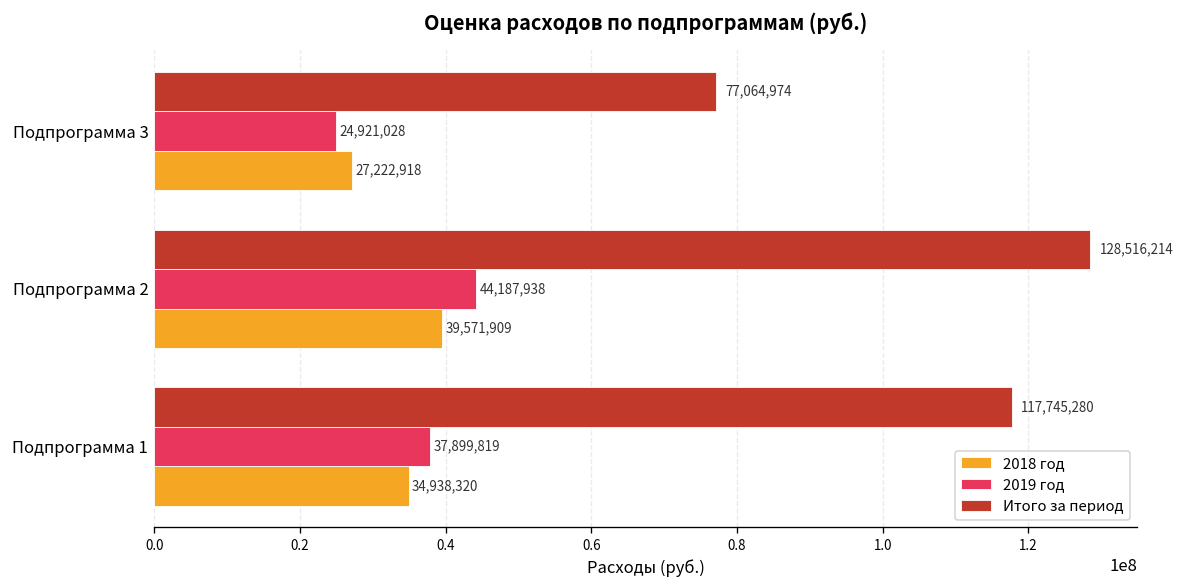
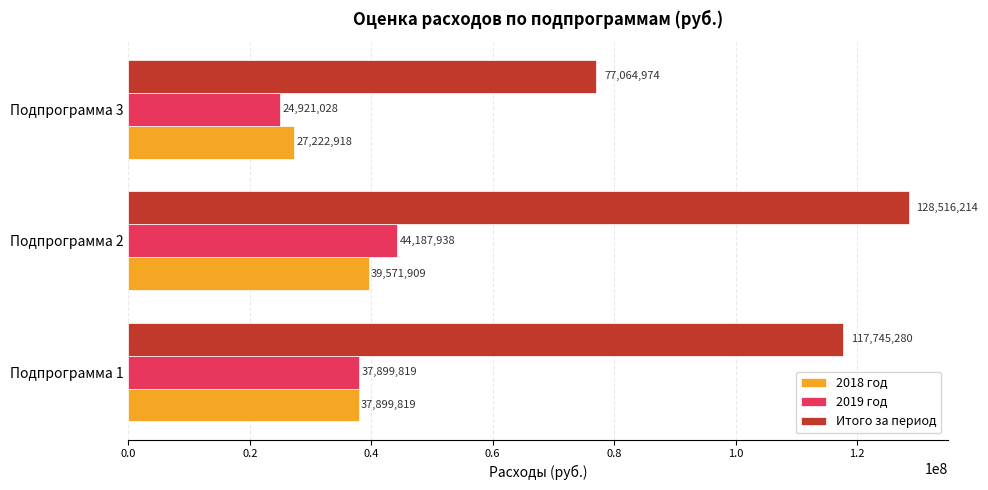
2018 год, Подпрограмма 1: 34,938,320 -> 37,899,819
